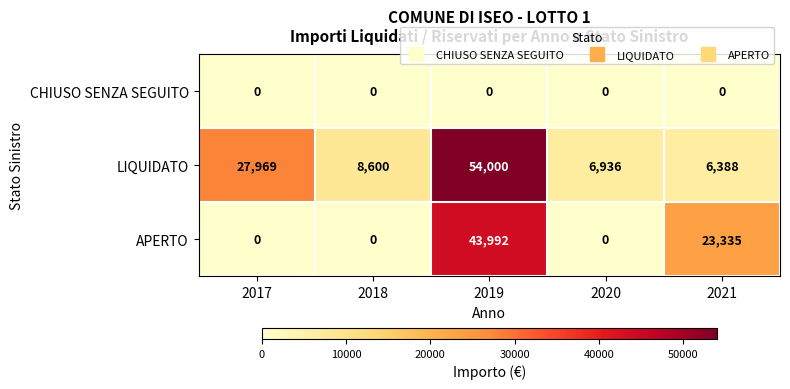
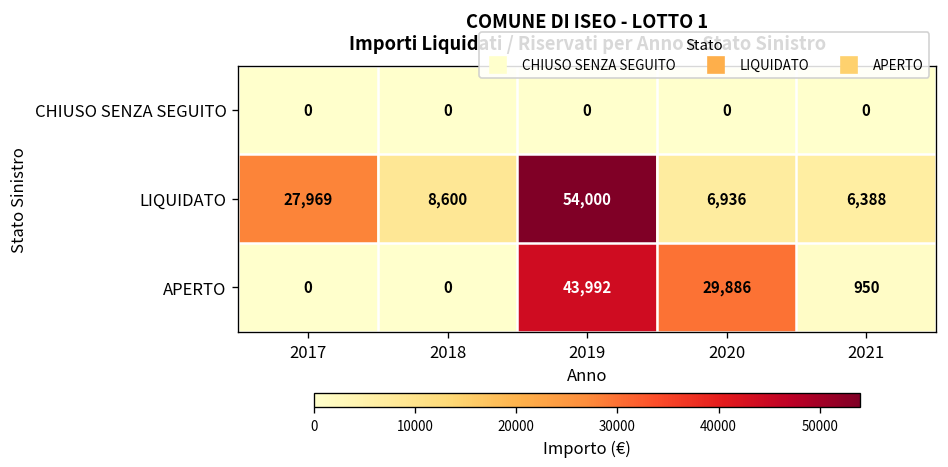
APERTO, 2020: 0 -> 29,886
APERTO, 2021: 23,335 -> 950
